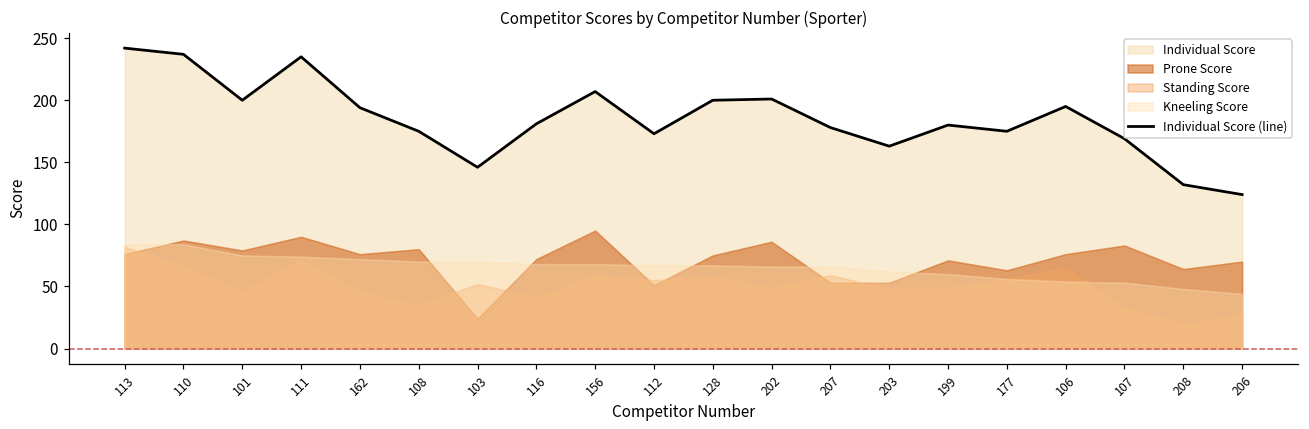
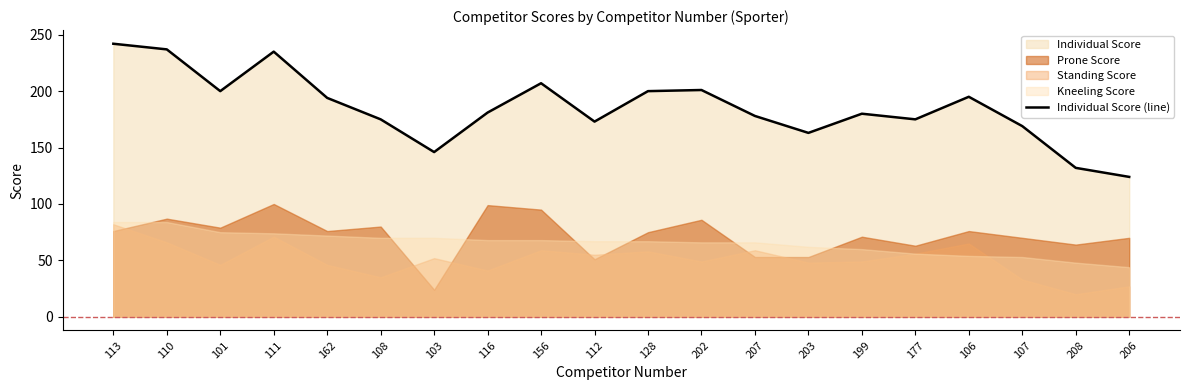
Prone Score, 111: 90 -> 100
Prone Score, 116: 72 -> 99
Prone Score, 107: 83 -> 70
